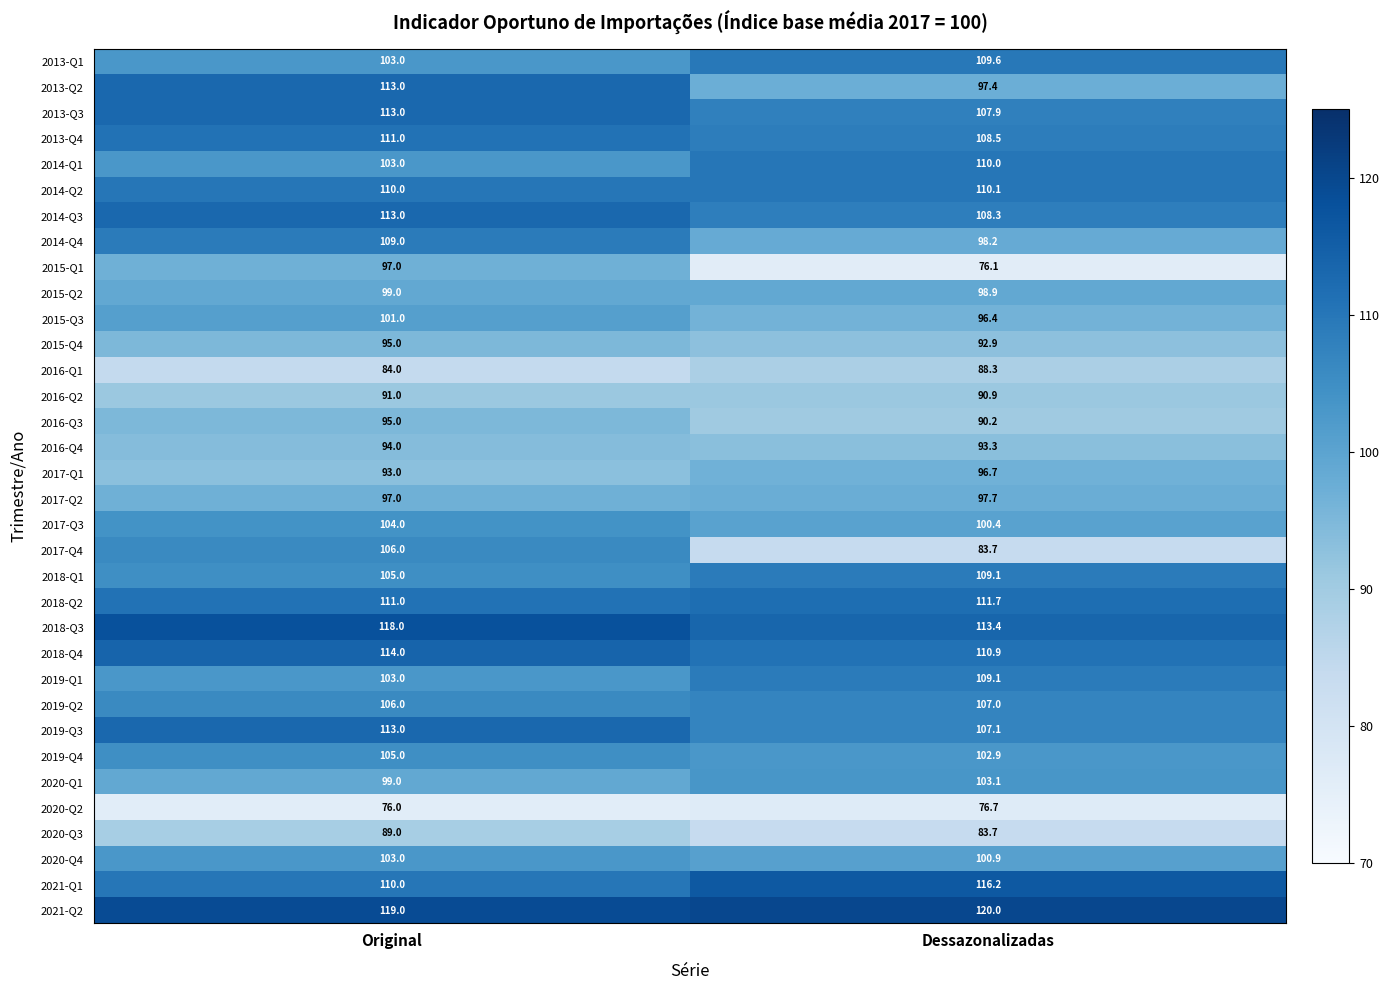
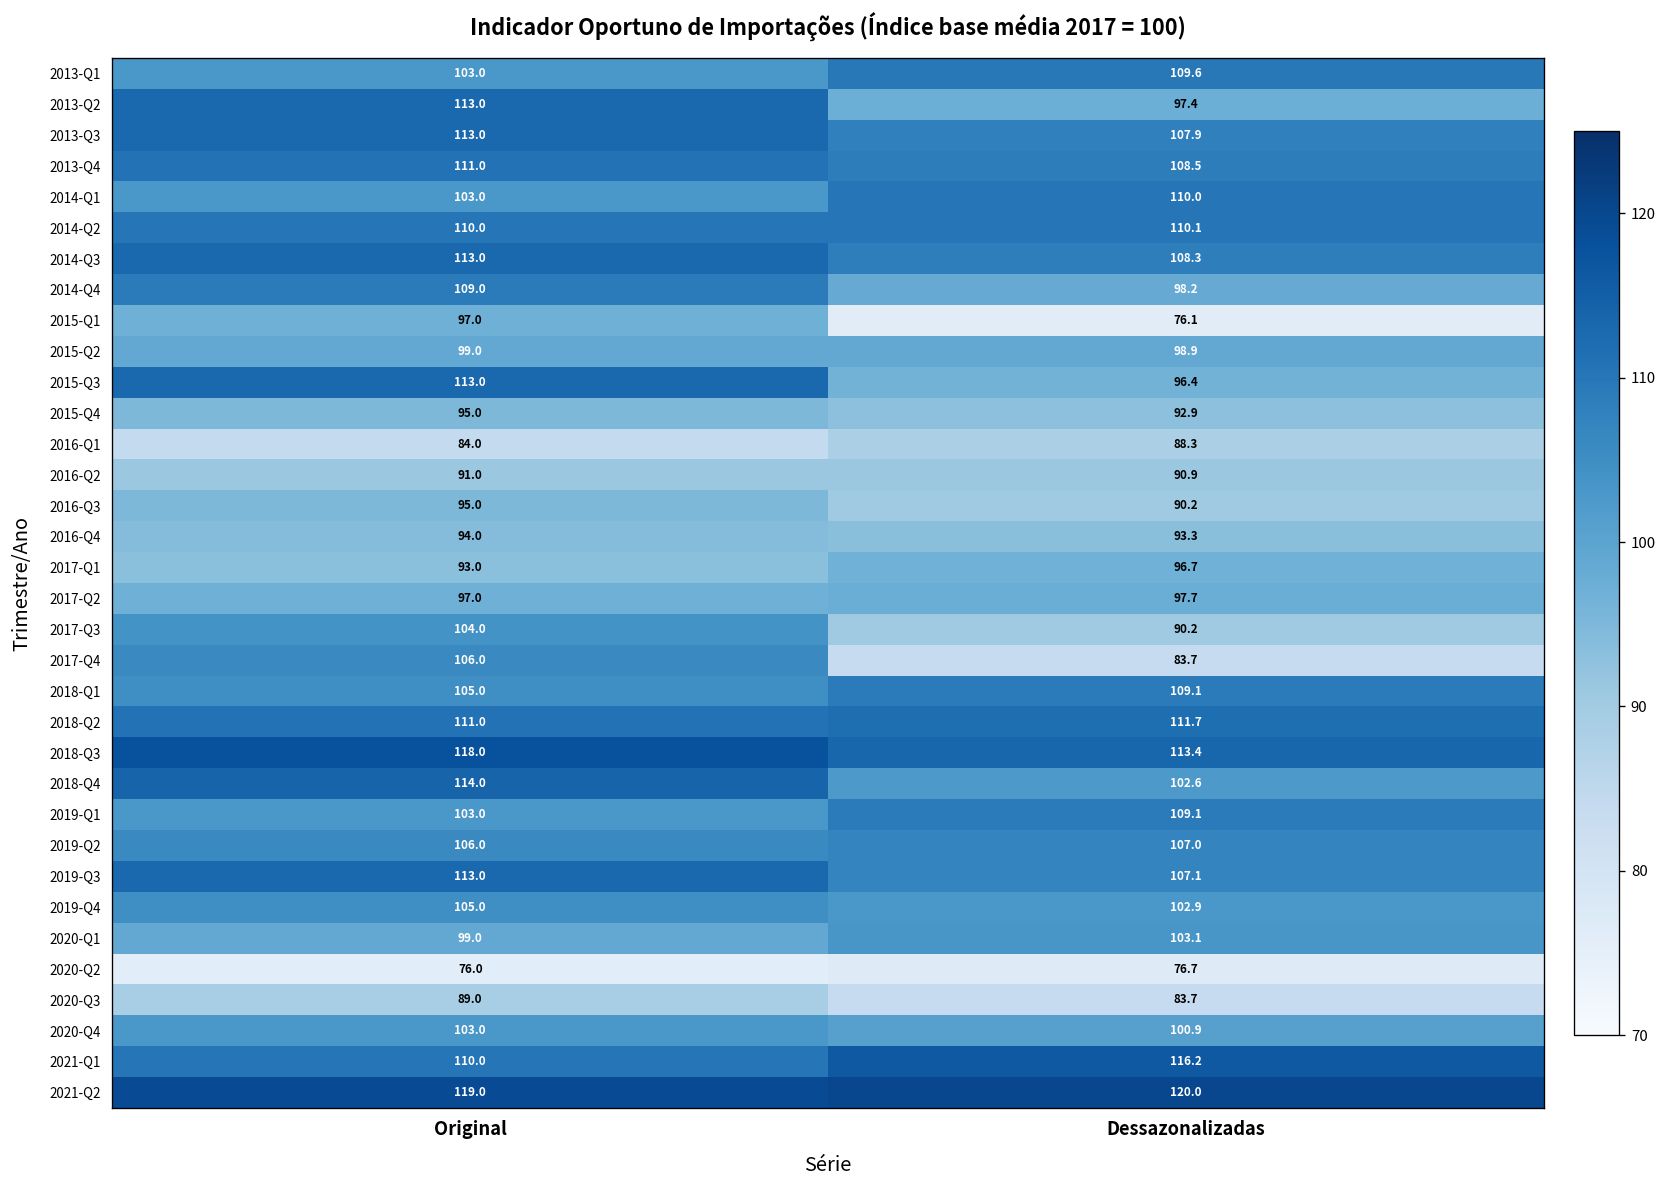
2015-Q3, Original: 101.0 -> 113.0
2017-Q3, Dessazonalizadas: 100.4 -> 90.2
2018-Q4, Dessazonalizadas: 110.9 -> 102.6
